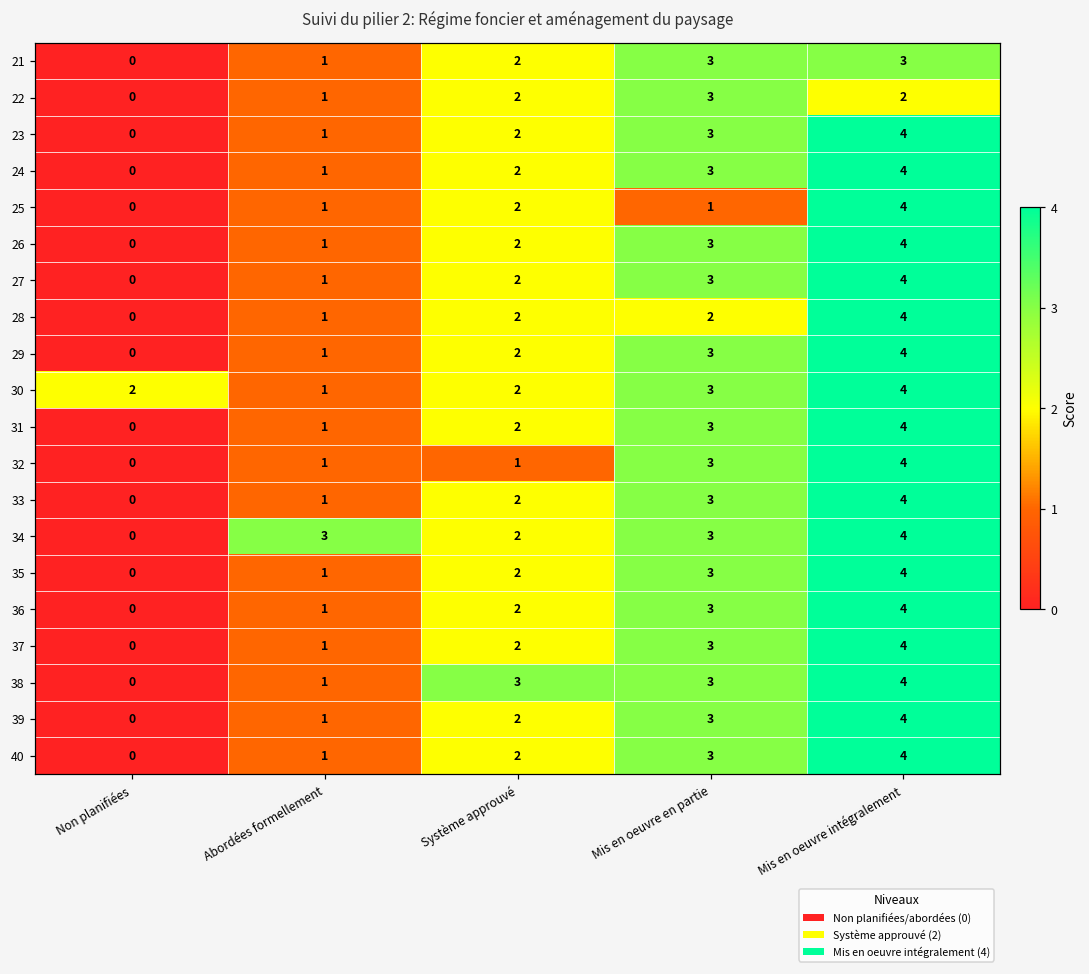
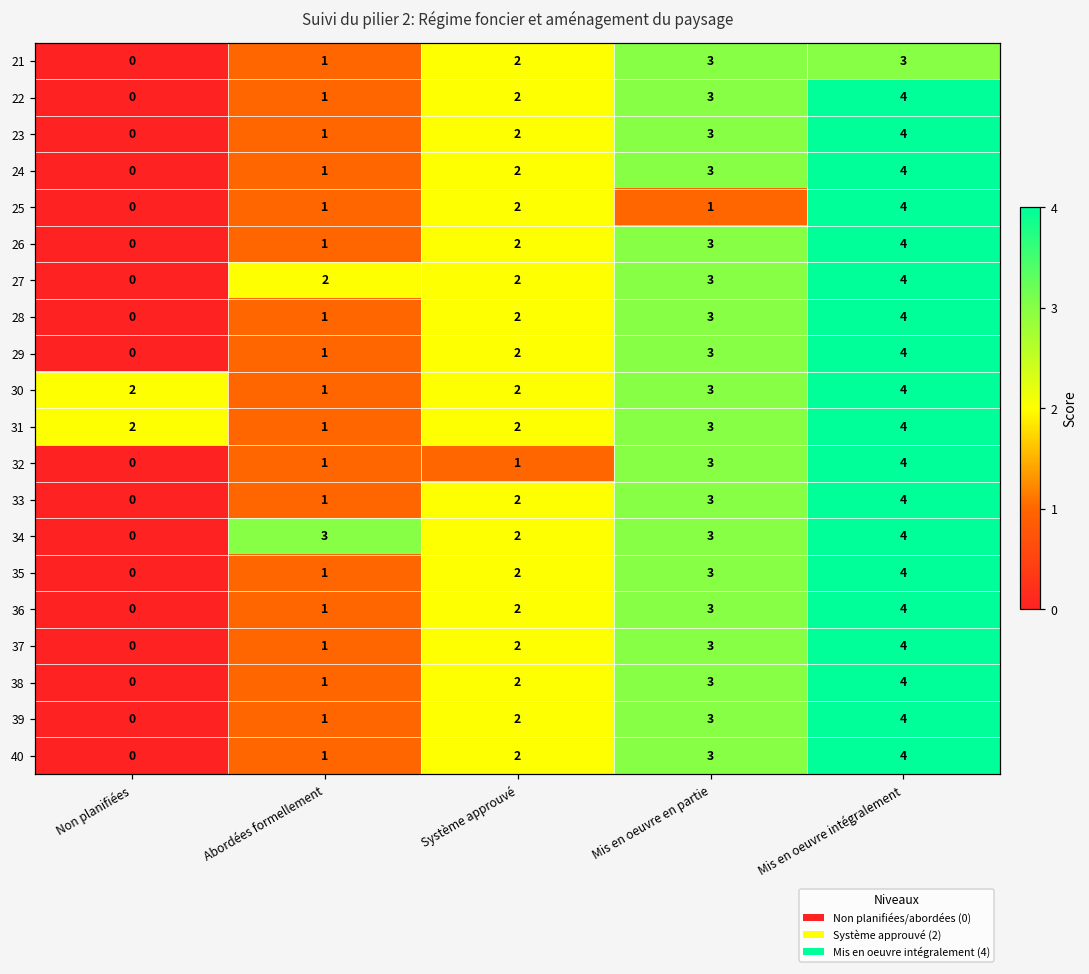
22, Mis en oeuvre intégralement: 2 -> 4
27, Abordées formellement: 1 -> 2
28, Mis en oeuvre en partie: 2 -> 3
31, Non planifiées: 0 -> 2
38, Système approuvé: 3 -> 2
